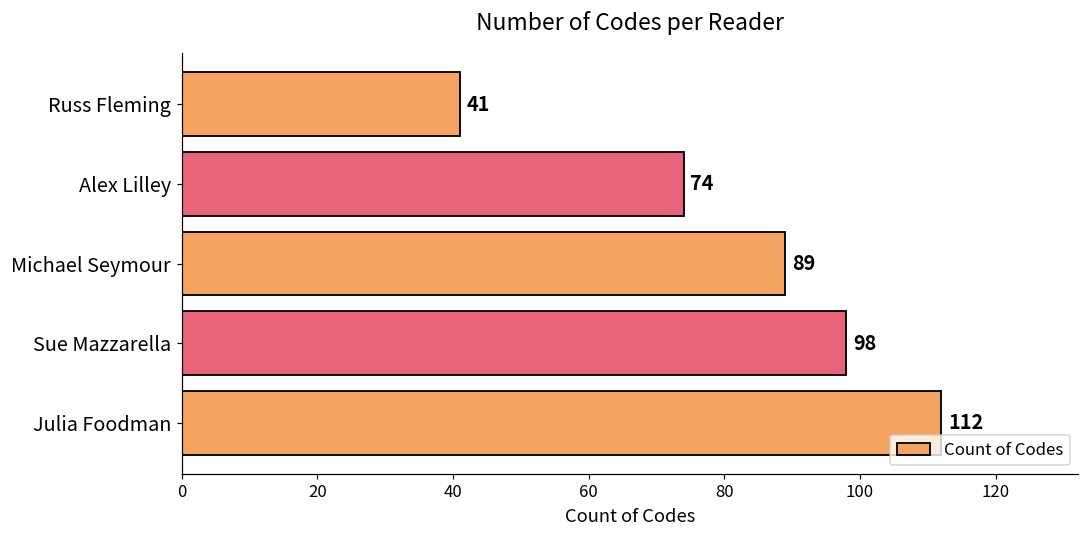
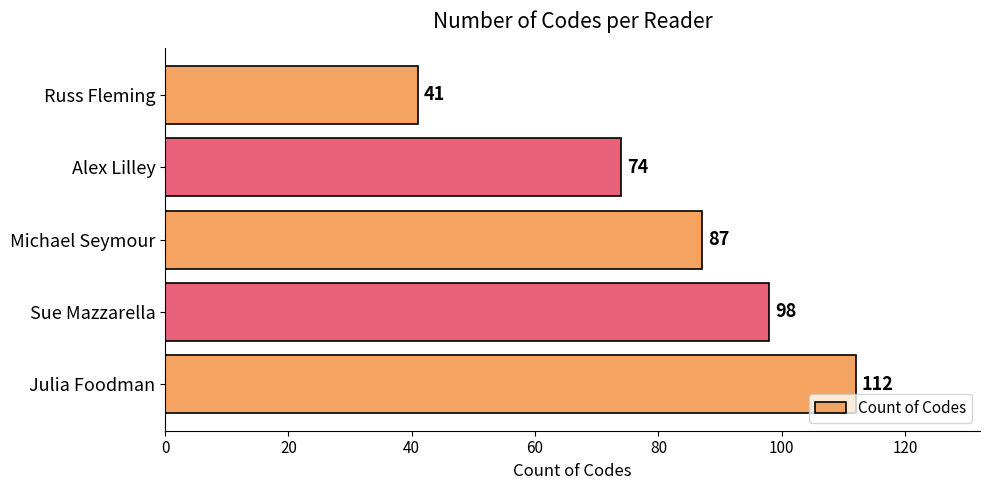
Michael Seymour: 89 -> 87
